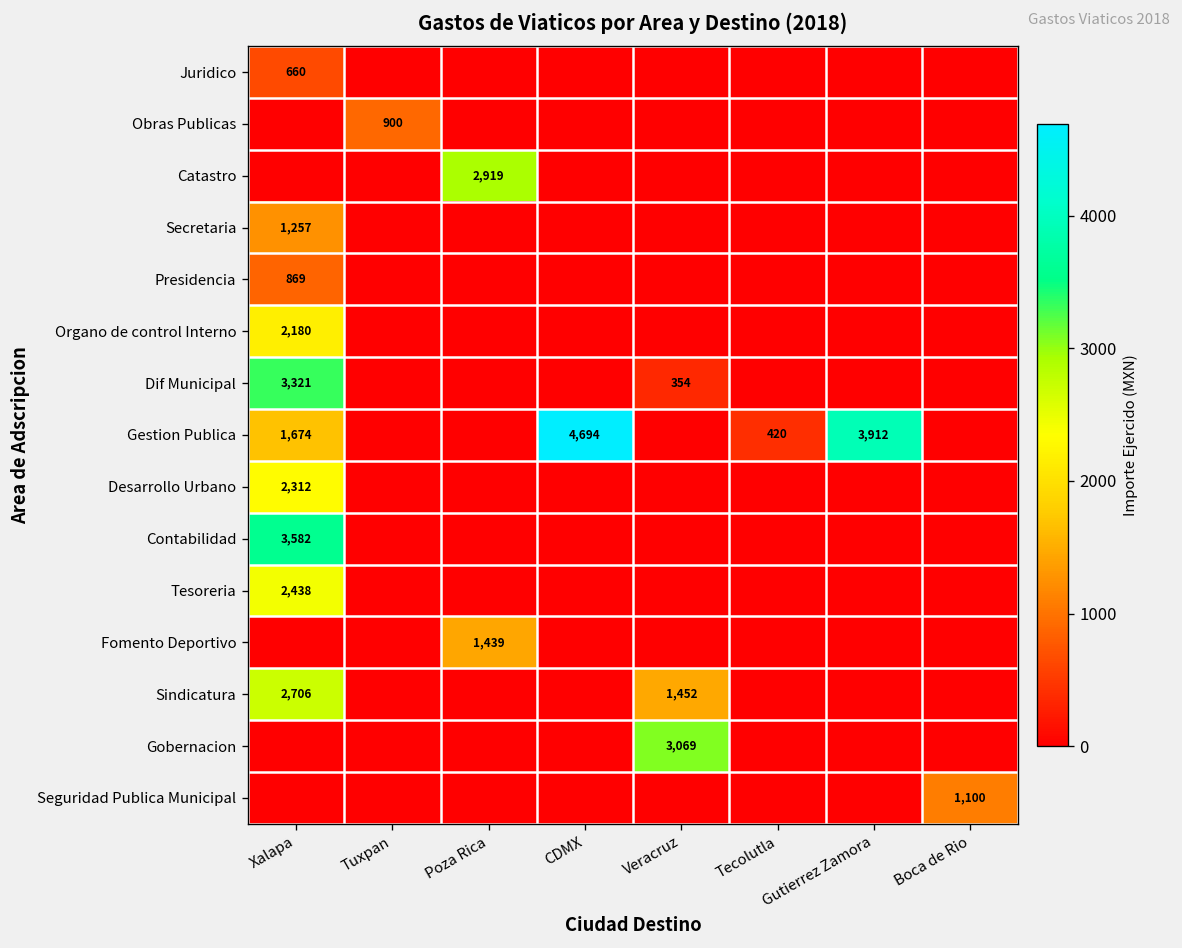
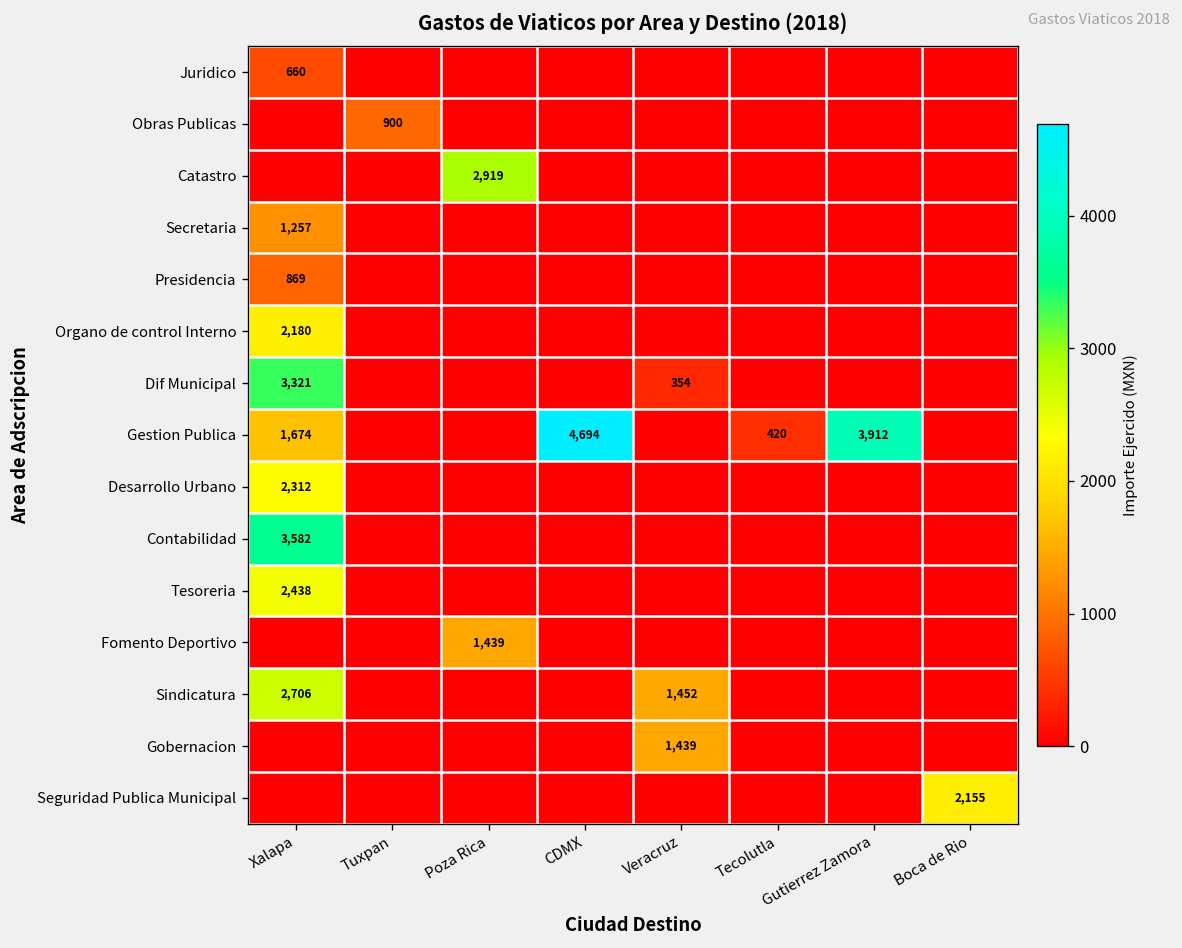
Gobernacion, Veracruz: 3,069 -> 1,439
Seguridad Publica Municipal, Boca de Rio: 1,100 -> 2,155
